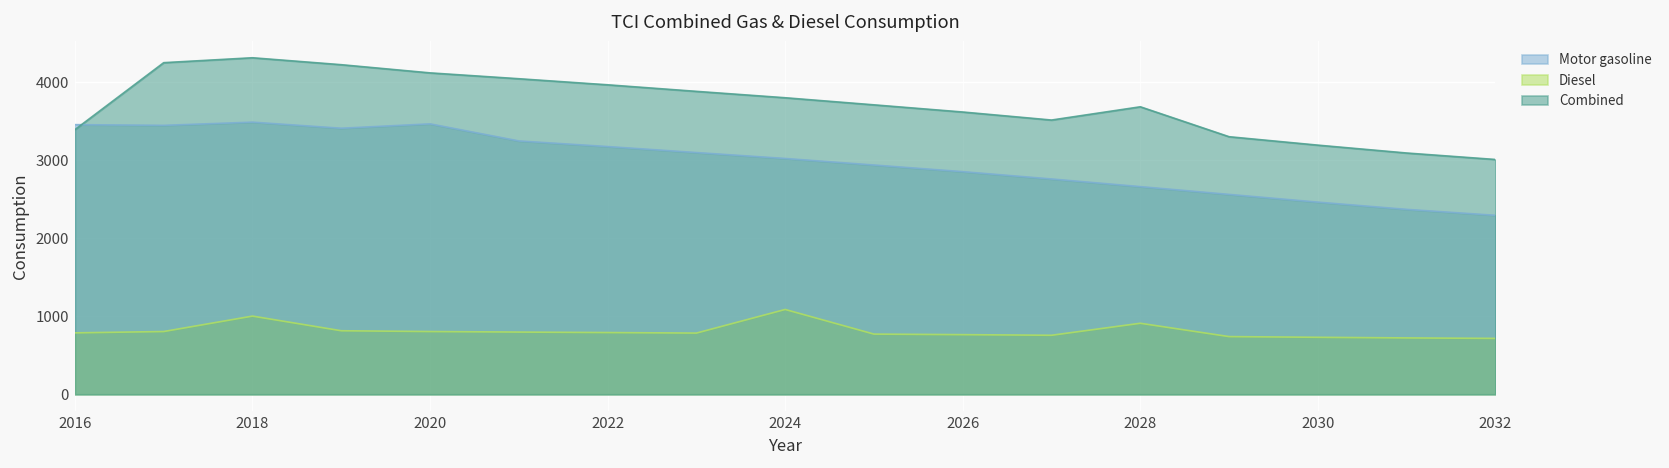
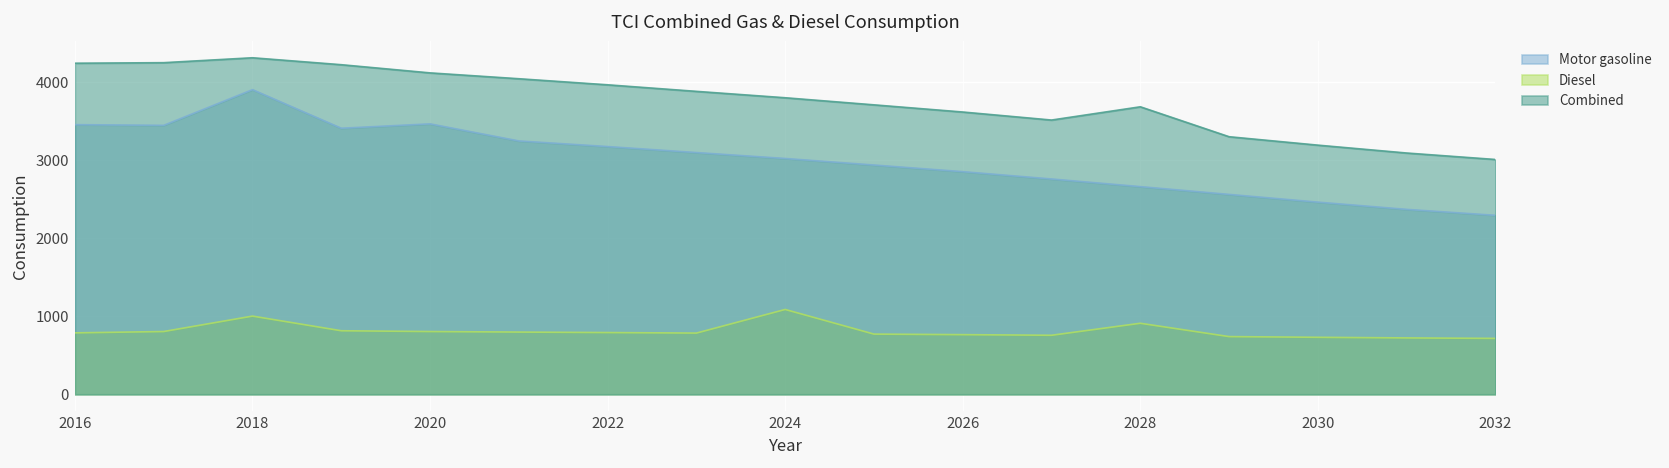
Combined, 2016: 3400 -> 4200
Motor gasoline, 2018: 3500 -> 3900
